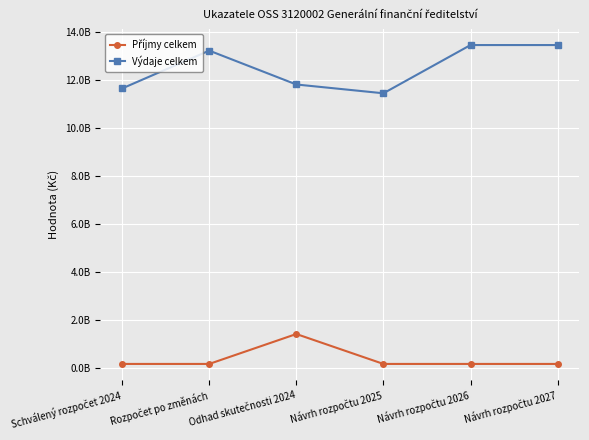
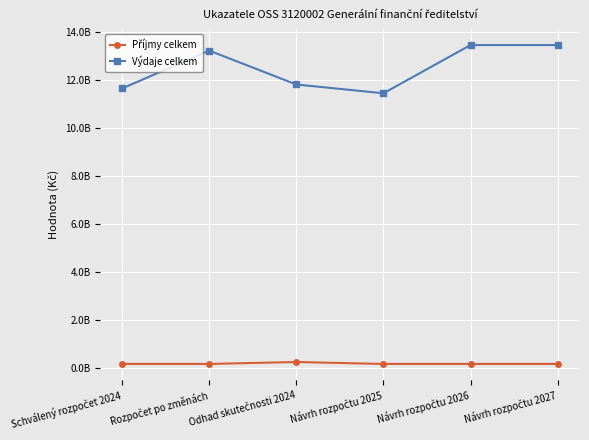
Příjmy celkem, Odhad skutečnosti 2024: 1400000000 -> 300000000
